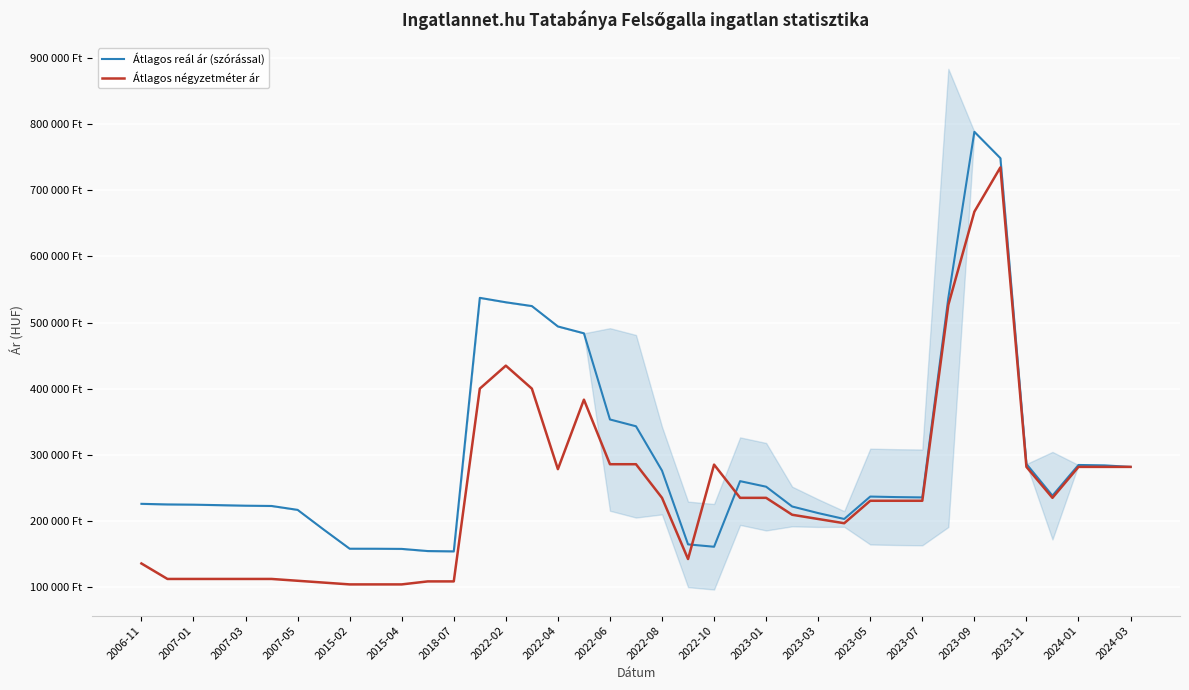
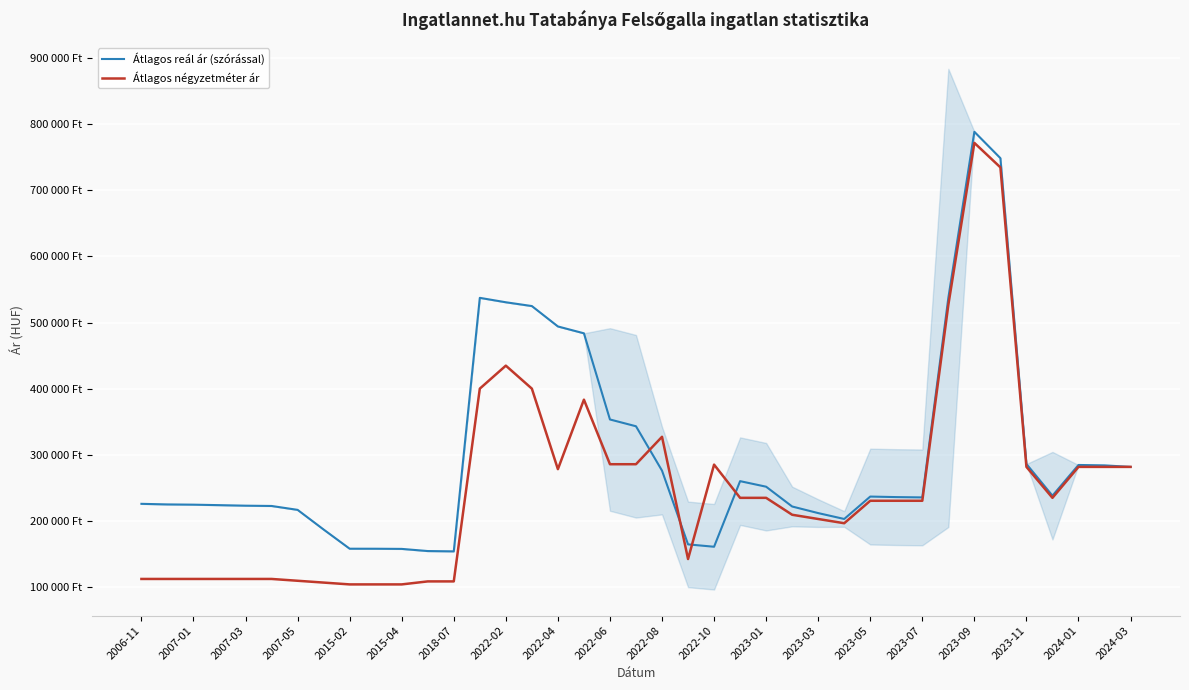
Átlagos négyzetméter ár, 2006-11: 140000 Ft -> 110000 Ft
Átlagos négyzetméter ár, 2022-08: 230000 Ft -> 330000 Ft
Átlagos négyzetméter ár, 2023-09: 670000 Ft -> 770000 Ft
